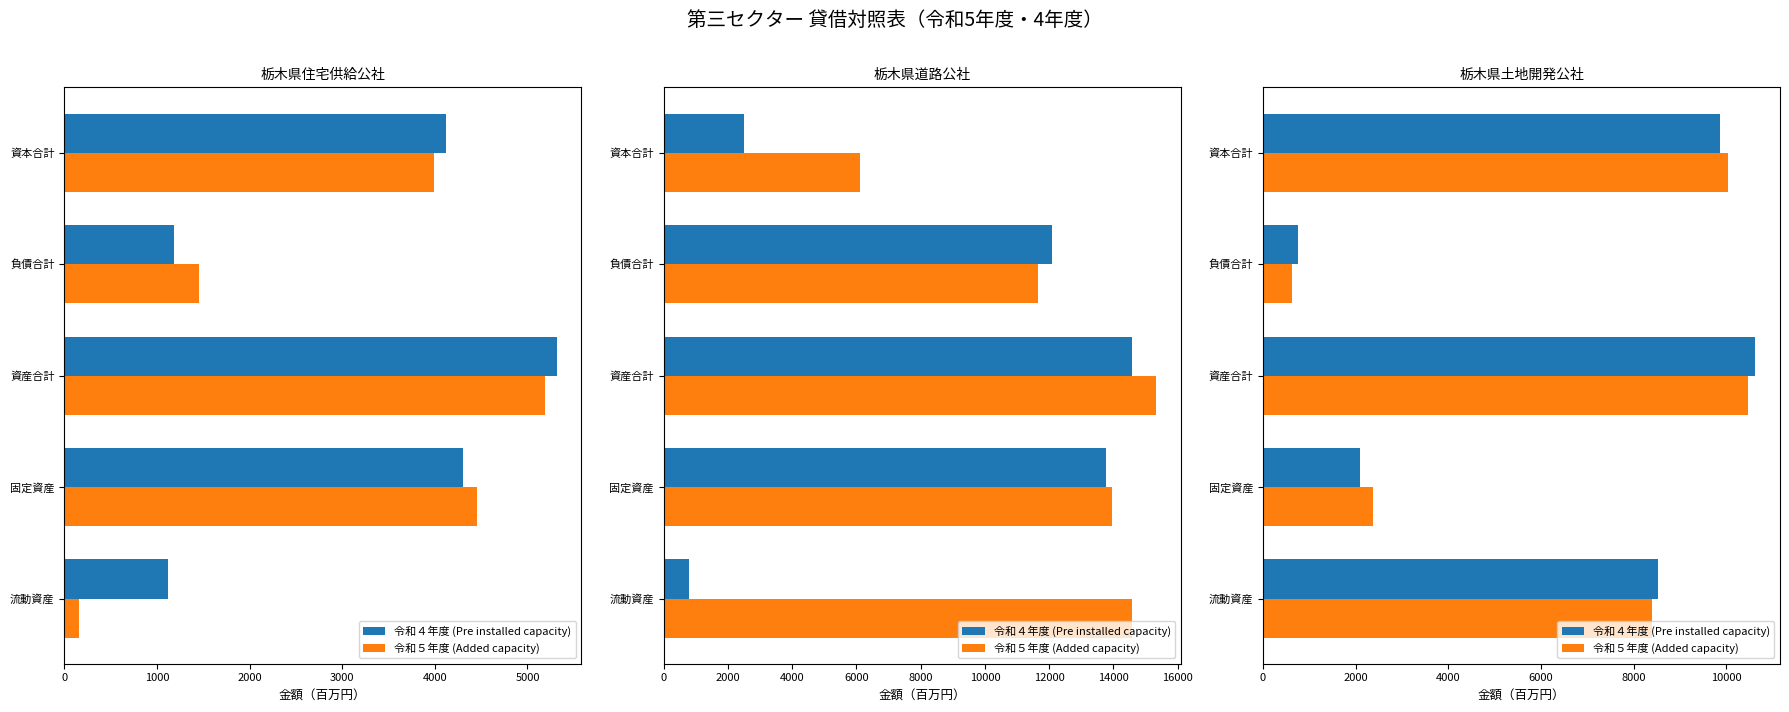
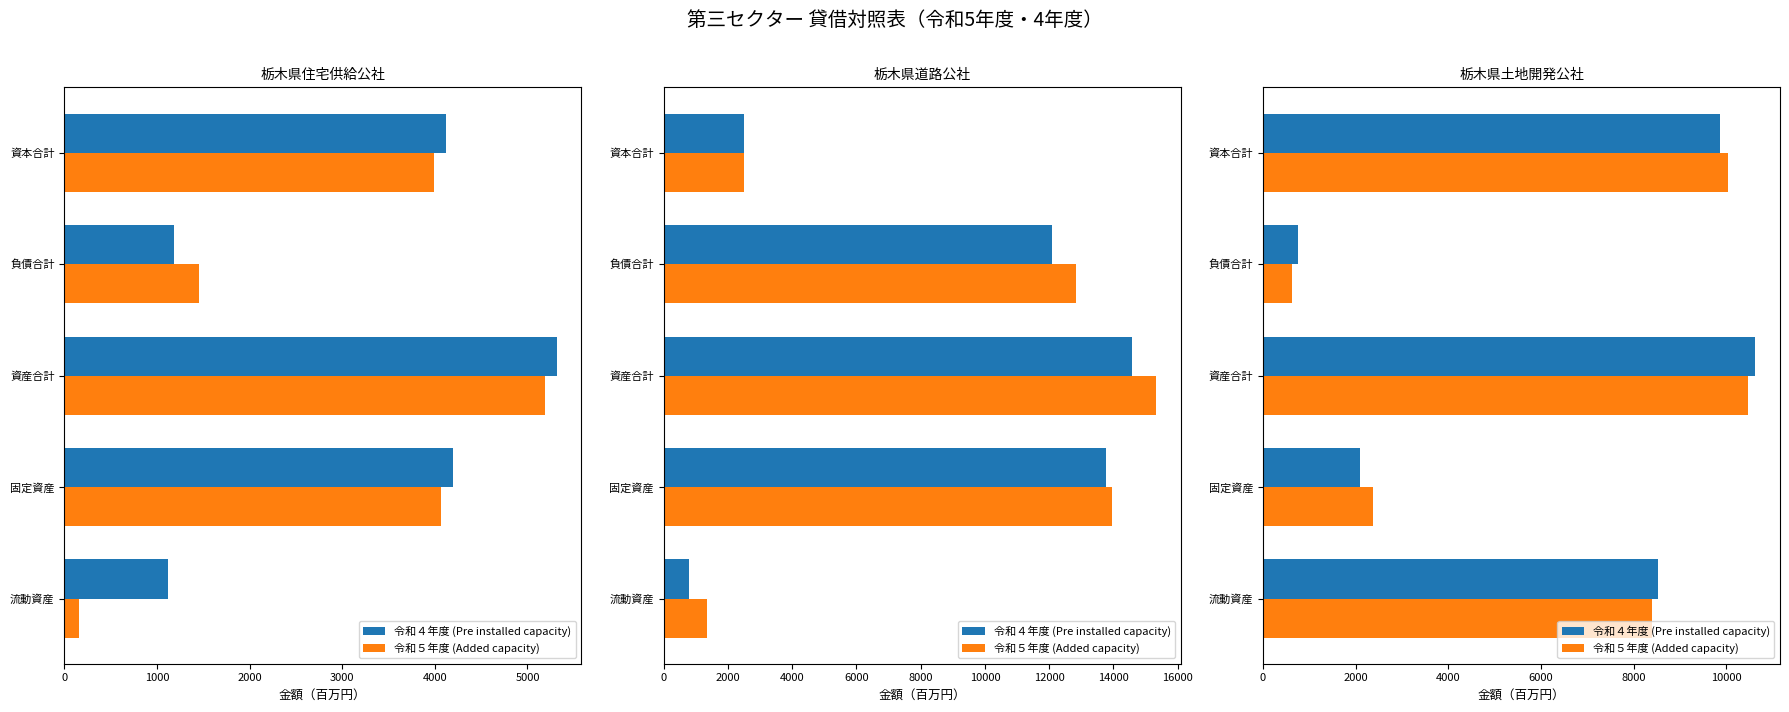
栃木県住宅供給公社, 令和４年度 (Pre installed capacity), 固定資産: 4300 -> 4200
栃木県住宅供給公社, 令和５年度 (Added capacity), 固定資産: 4500 -> 4100
栃木県道路公社, 令和５年度 (Added capacity), 資本合計: 6100 -> 2500
栃木県道路公社, 令和５年度 (Added capacity), 負債合計: 11600 -> 12800
栃木県道路公社, 令和５年度 (Added capacity), 流動資産: 14600 -> 1400
